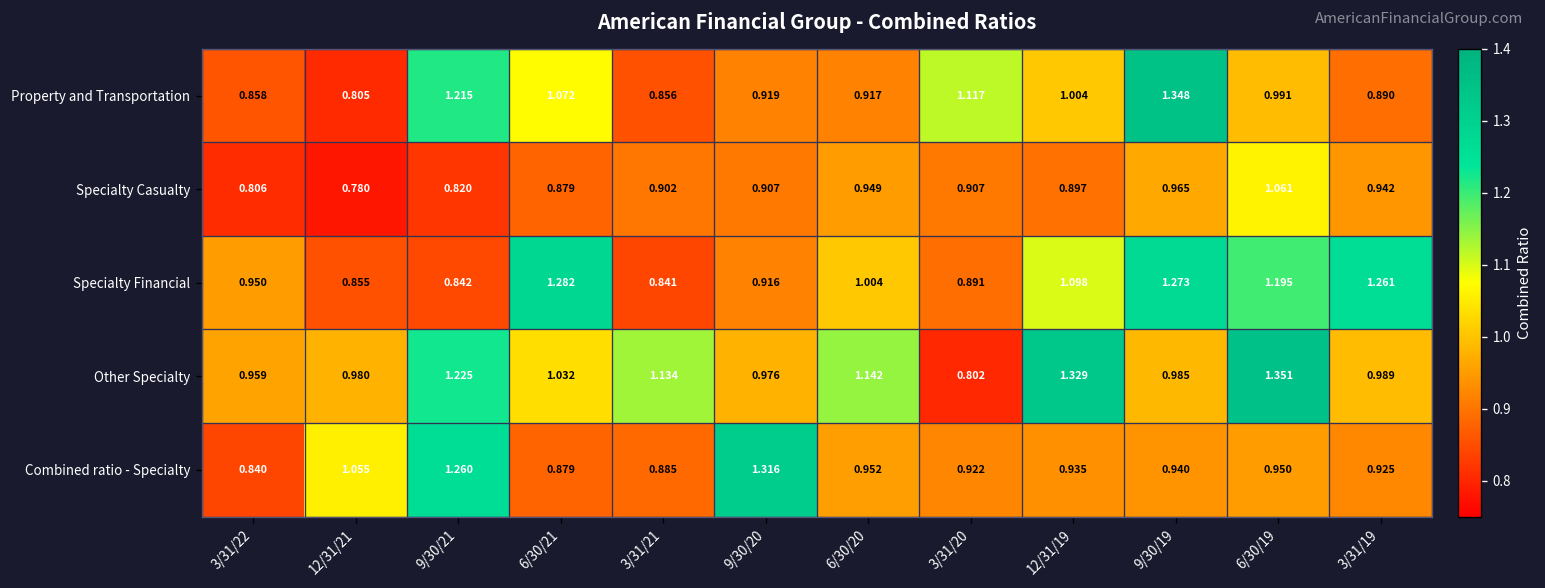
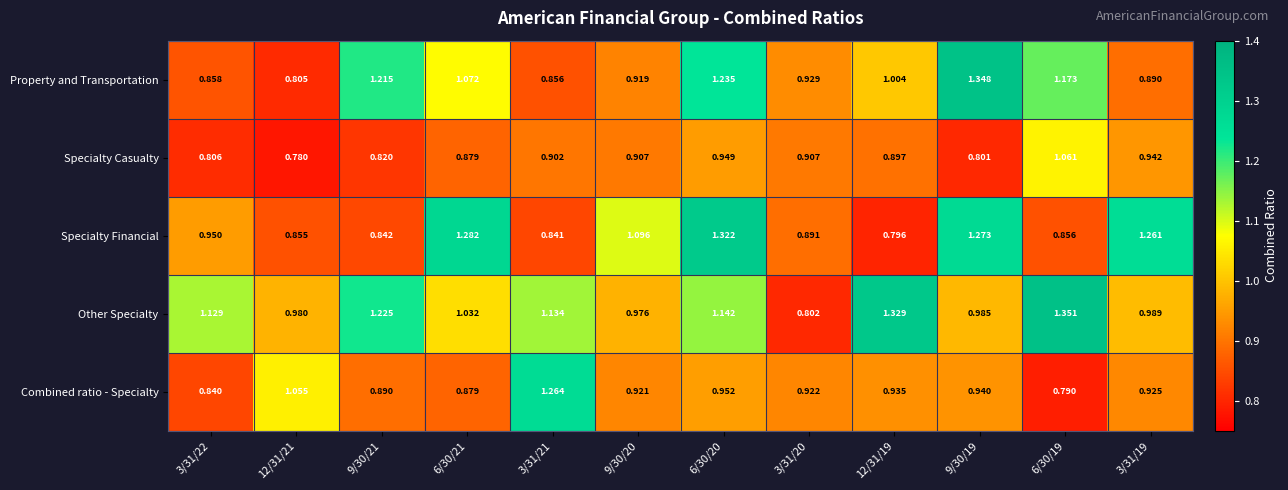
Property and Transportation, 6/30/20: 0.917 -> 1.235
Property and Transportation, 3/31/20: 1.117 -> 0.929
Property and Transportation, 6/30/19: 0.991 -> 1.173
Specialty Casualty, 9/30/19: 0.965 -> 0.801
Specialty Financial, 9/30/20: 0.916 -> 1.096
Specialty Financial, 6/30/20: 1.004 -> 1.322
Specialty Financial, 12/31/19: 1.098 -> 0.796
Specialty Financial, 6/30/19: 1.195 -> 0.856
Other Specialty, 3/31/22: 0.959 -> 1.129
Combined ratio - Specialty, 9/30/21: 1.260 -> 0.890
Combined ratio - Specialty, 3/31/21: 0.885 -> 1.264
Combined ratio - Specialty, 9/30/20: 1.316 -> 0.921
Combined ratio - Specialty, 6/30/19: 0.950 -> 0.790
